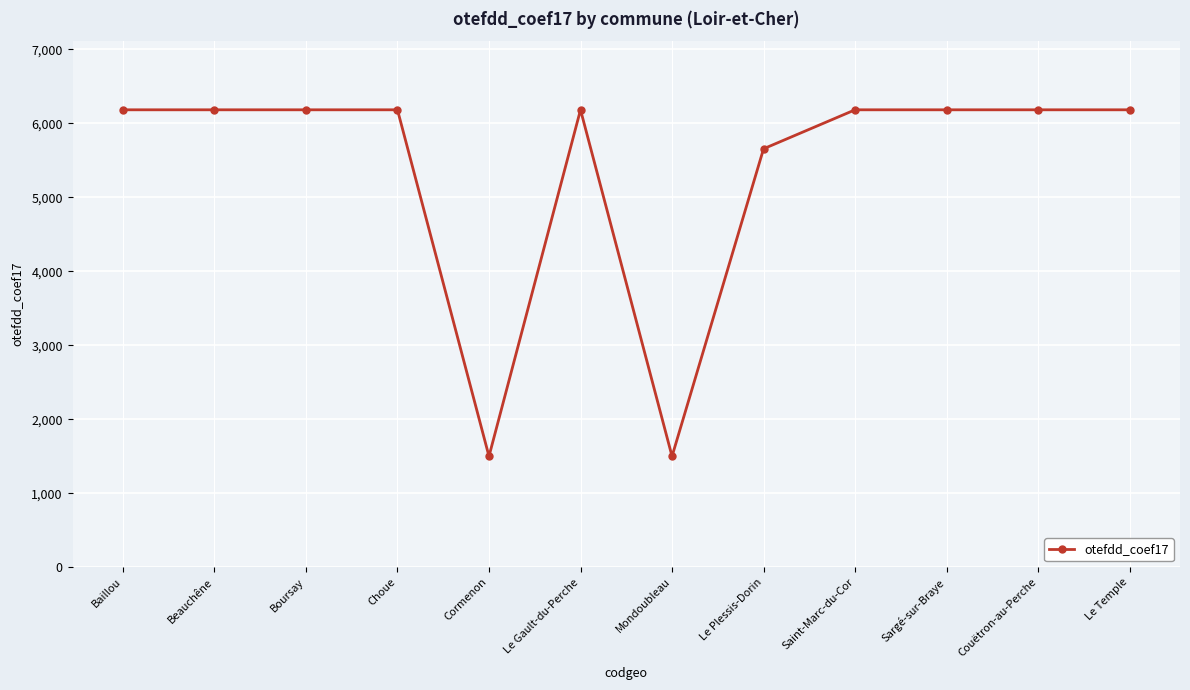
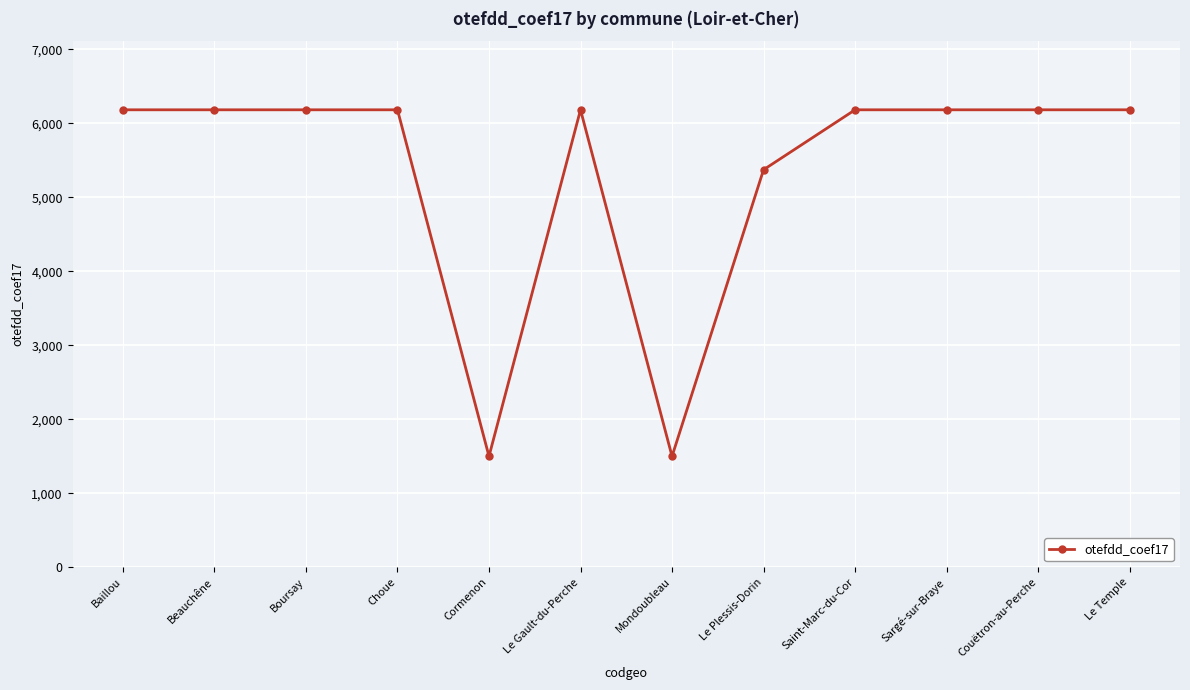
Le Plessis-Dorin: 5,700 -> 5,400
